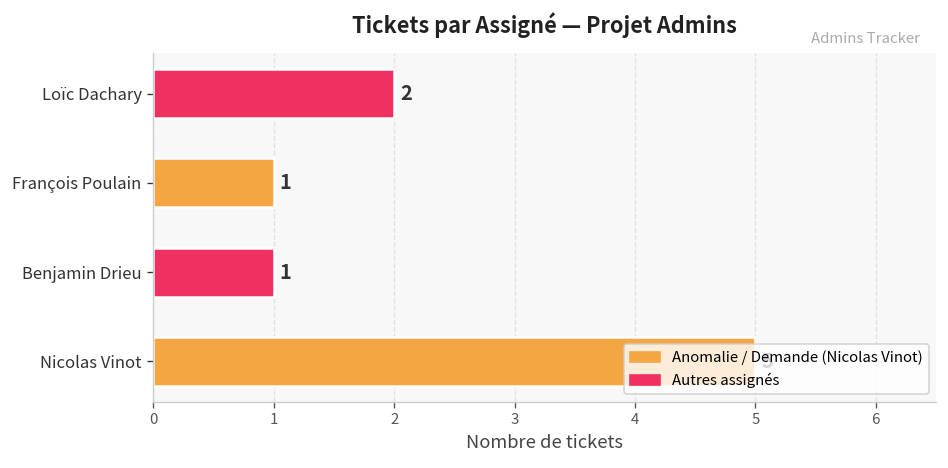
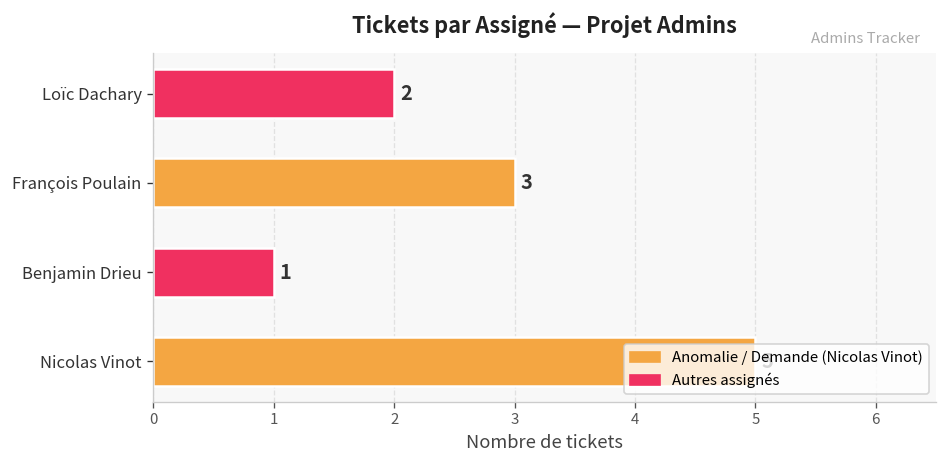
François Poulain: 1 -> 3
